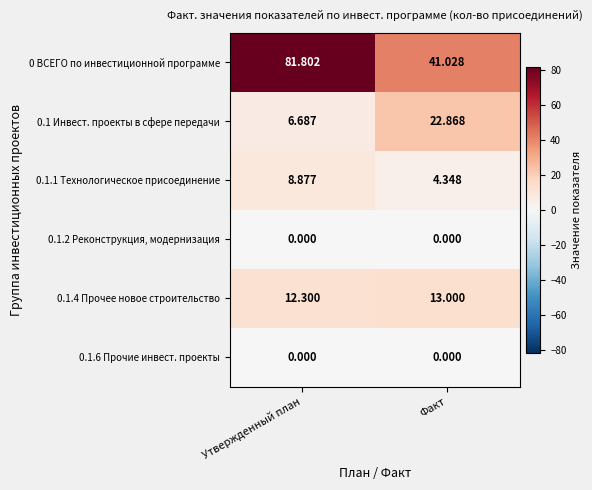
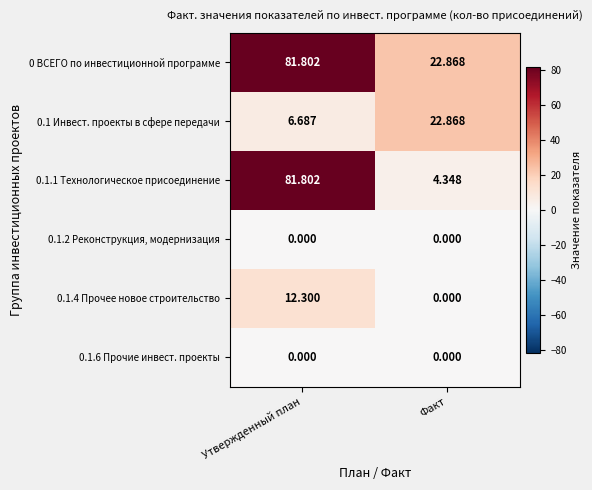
0 ВСЕГО по инвестиционной программе, Факт: 41.028 -> 22.868
0.1.1 Технологическое присоединение, Утвержденный план: 8.877 -> 81.802
0.1.4 Прочее новое строительство, Факт: 13.000 -> 0.000
